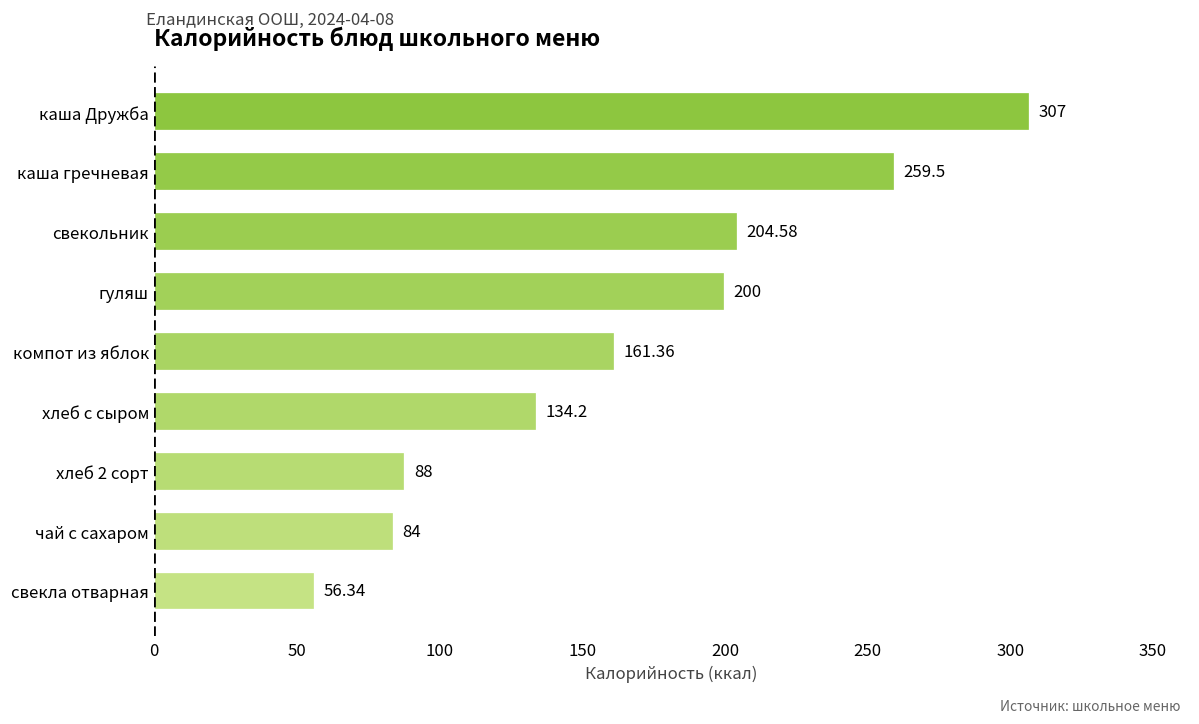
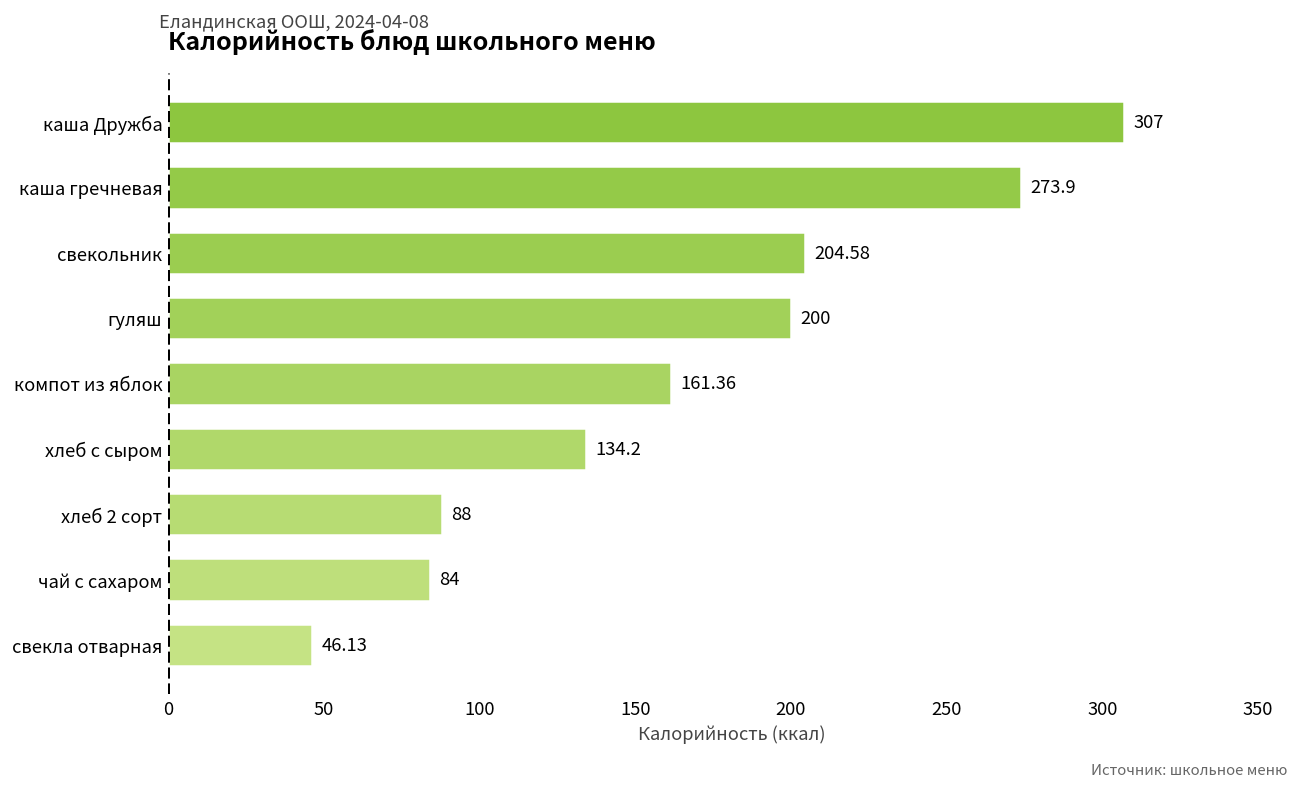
каша гречневая: 259.5 -> 273.9
свекла отварная: 56.34 -> 46.13
